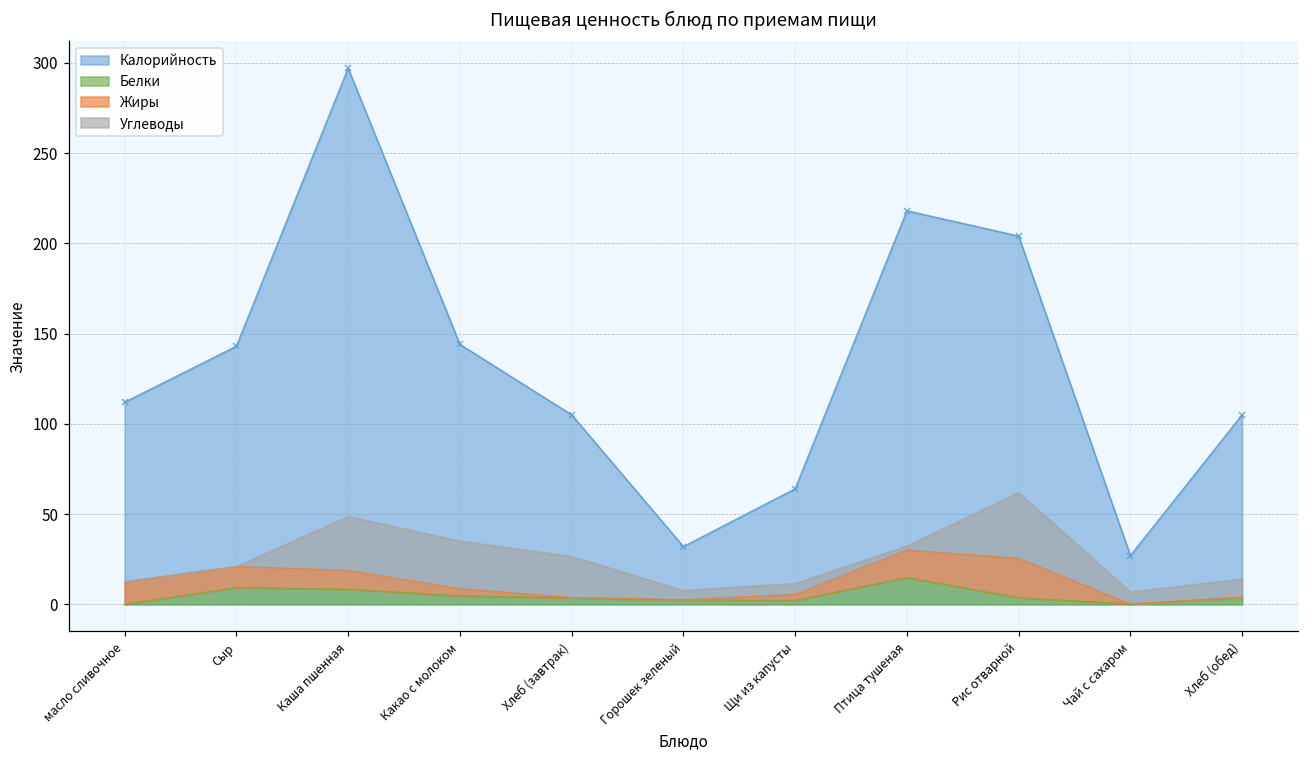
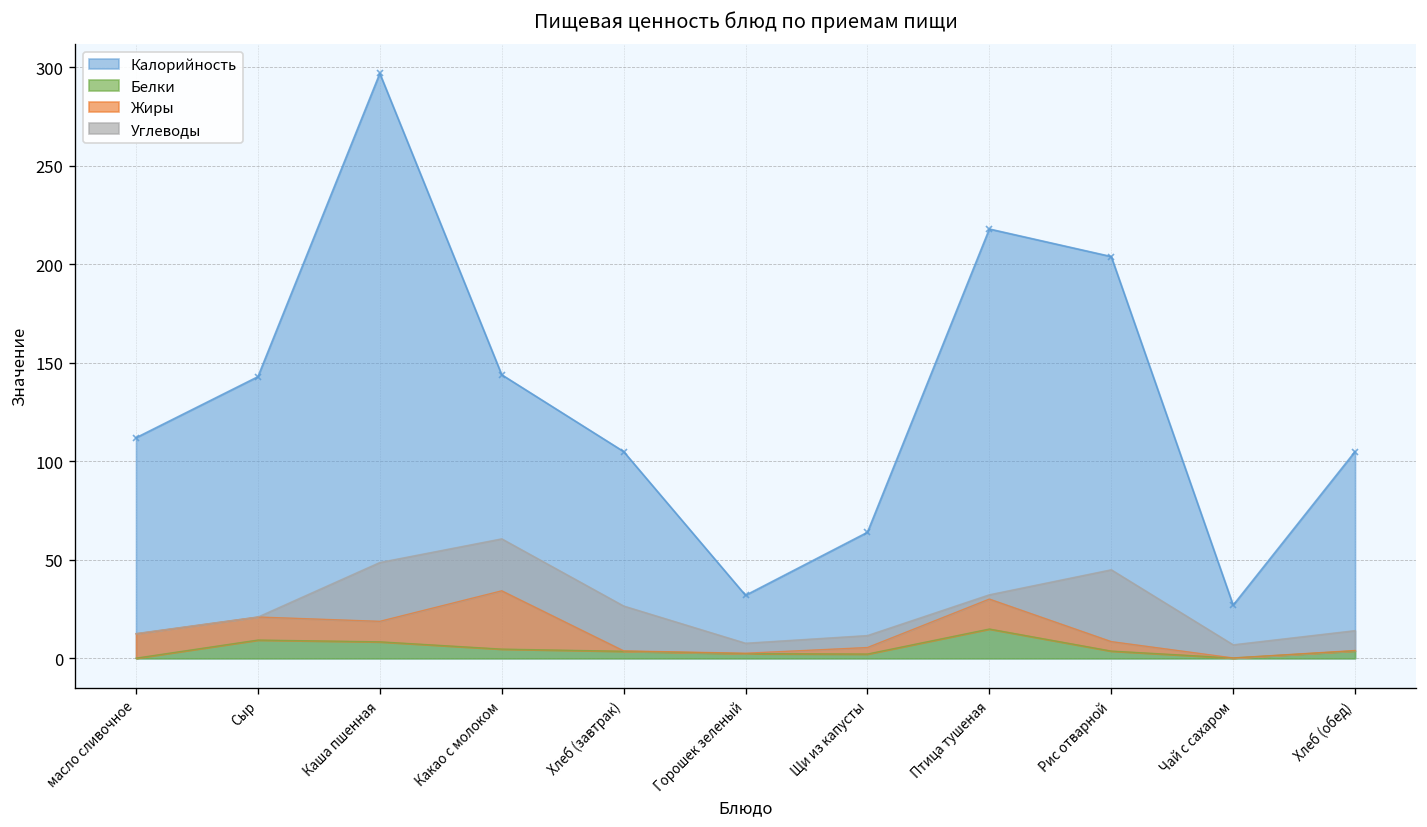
Жиры, Какао с молоком: 4 -> 30
Жиры, Рис отварной: 22 -> 5
